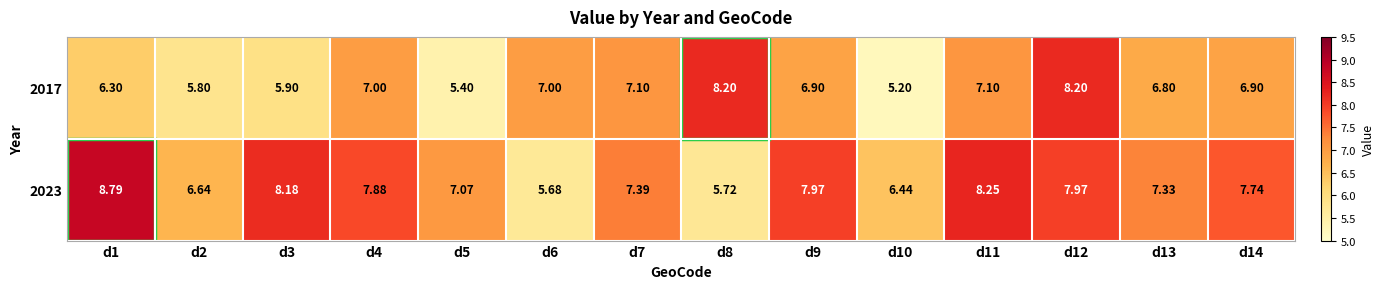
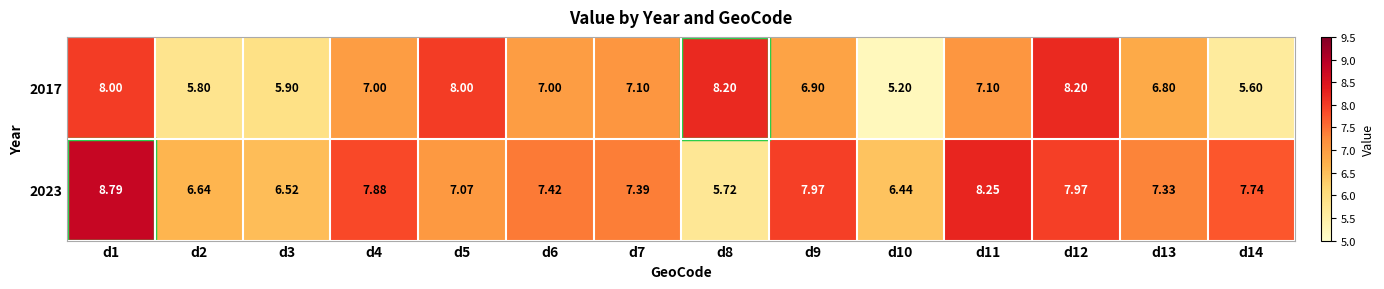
2017, d1: 6.30 -> 8.00
2017, d5: 5.40 -> 8.00
2017, d14: 6.90 -> 5.60
2023, d3: 8.18 -> 6.52
2023, d6: 5.68 -> 7.42
